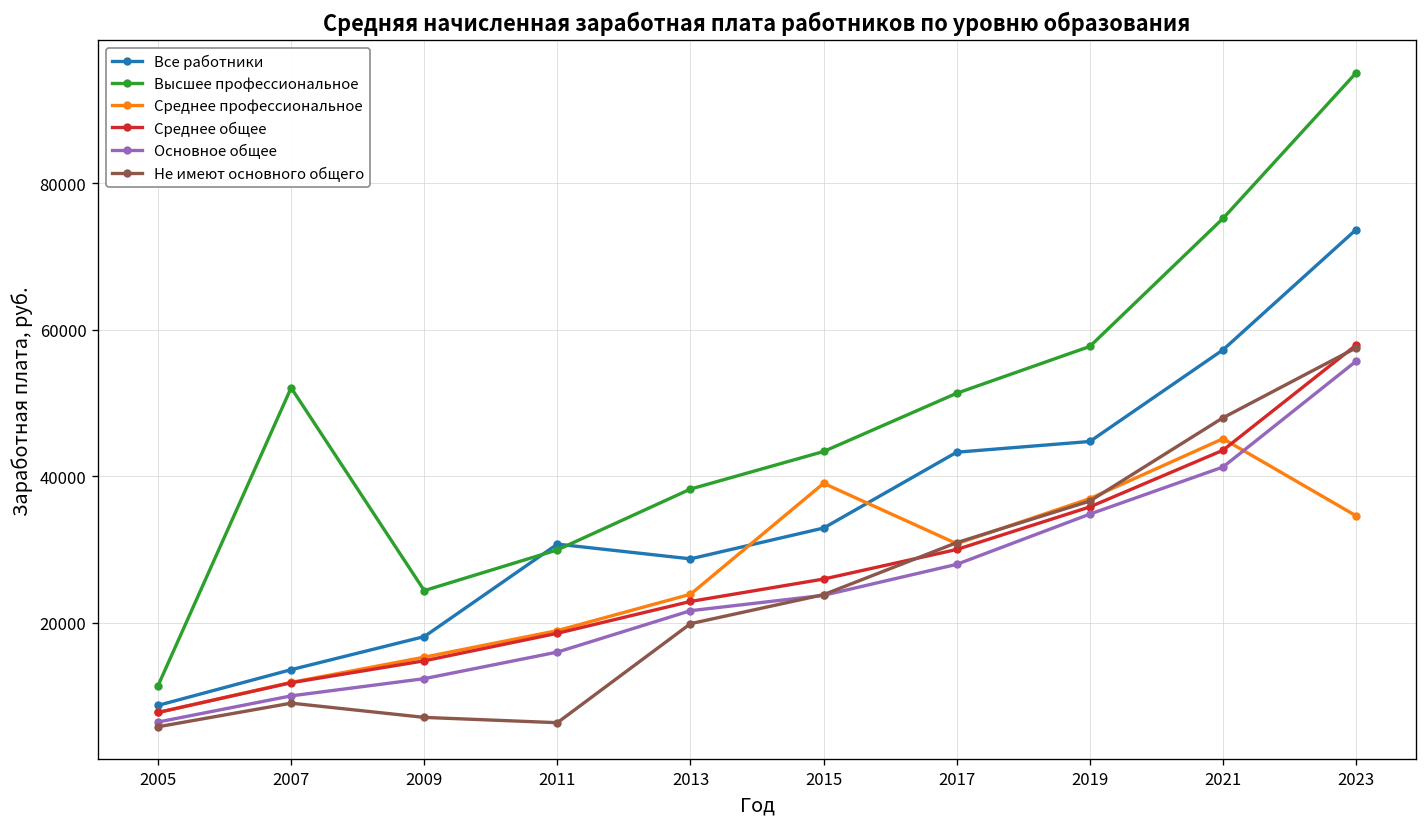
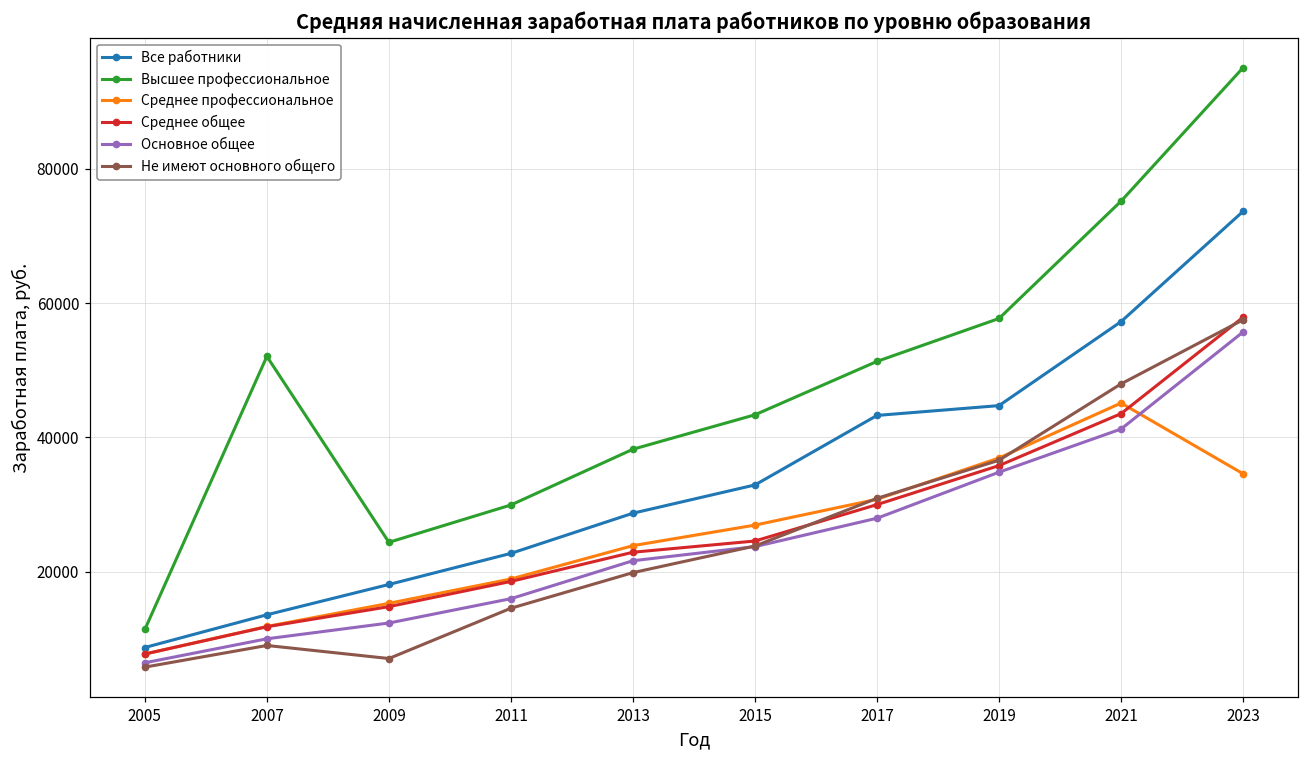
Все работники, 2011: 31000 -> 23000
Не имеют основного общего, 2011: 6000 -> 15000
Среднее профессиональное, 2015: 39000 -> 27000
Среднее общее, 2015: 26000 -> 25000
